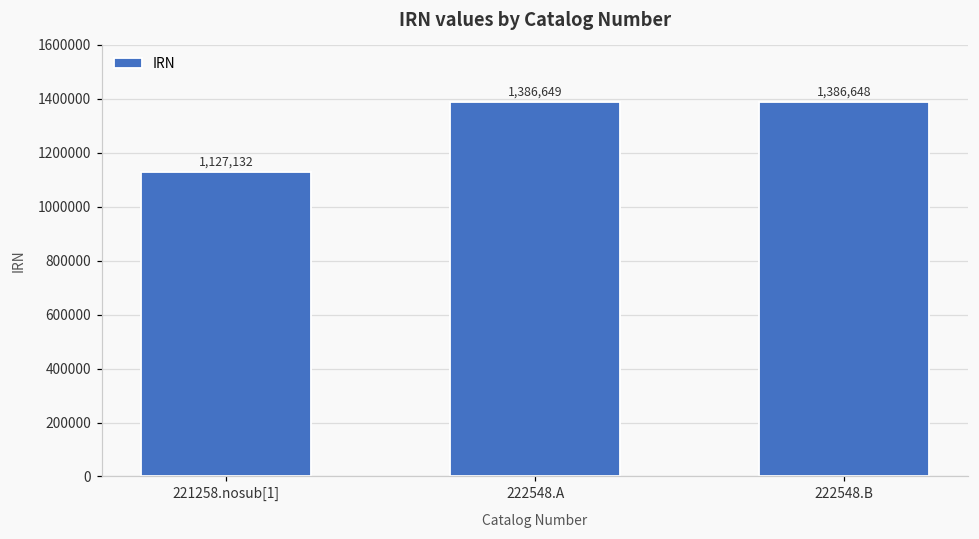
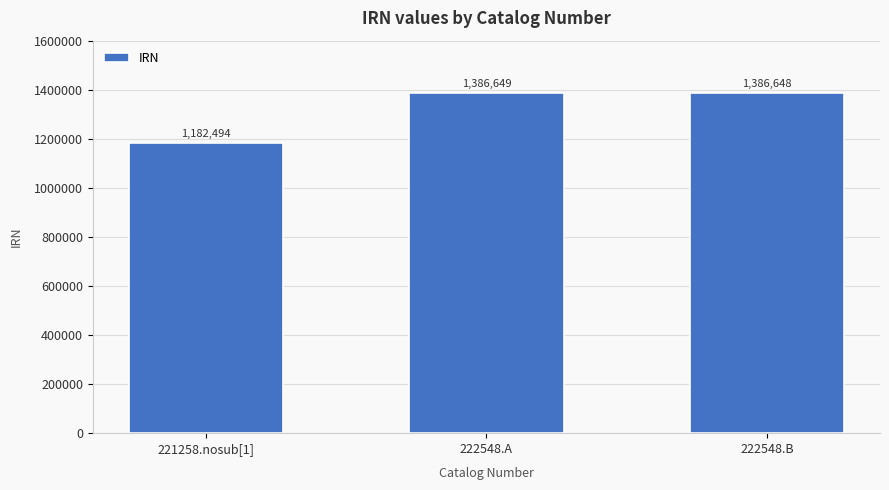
221258.nosub[1]: 1,127,132 -> 1,182,494
